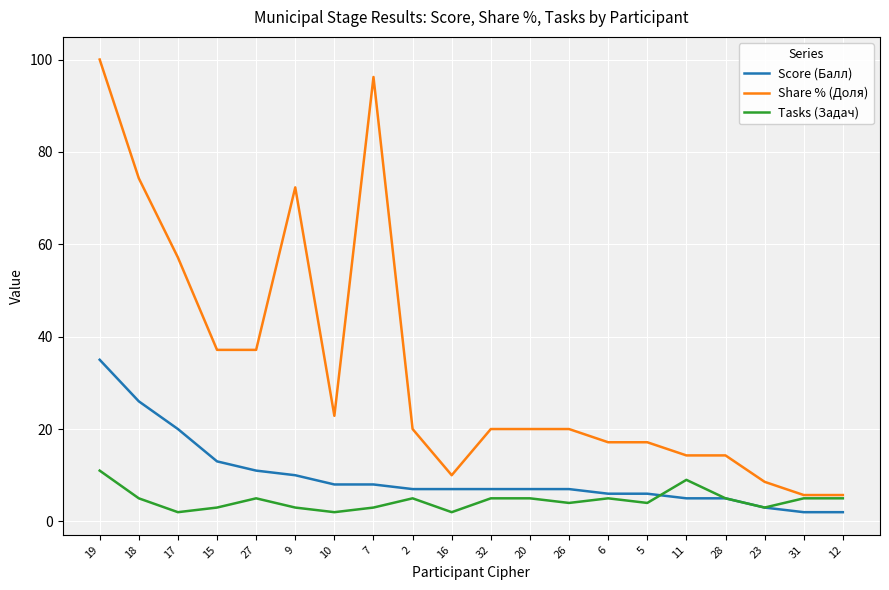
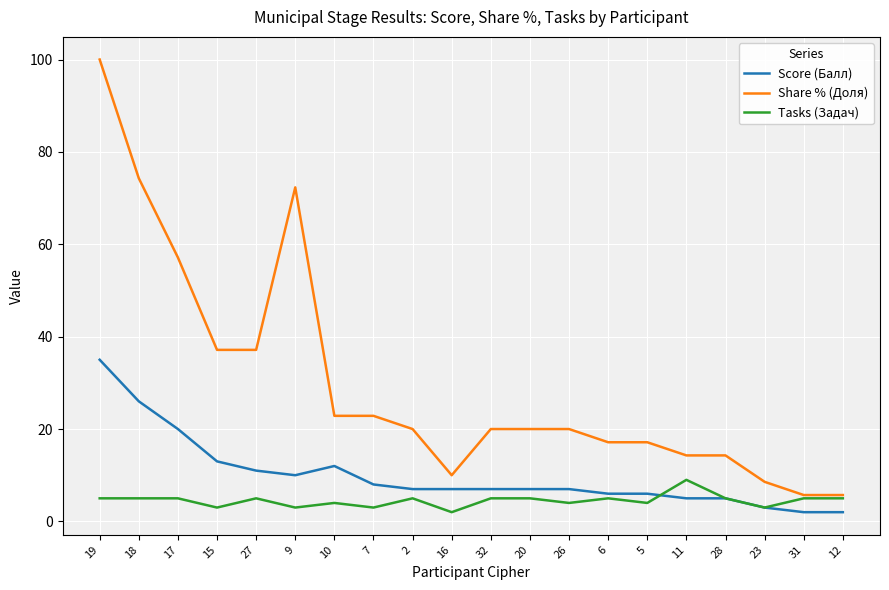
Tasks (Задач), 19: 11 -> 5
Tasks (Задач), 17: 2 -> 5
Score (Балл), 10: 8 -> 12
Tasks (Задач), 10: 2 -> 4
Share % (Доля), 7: 96 -> 23
